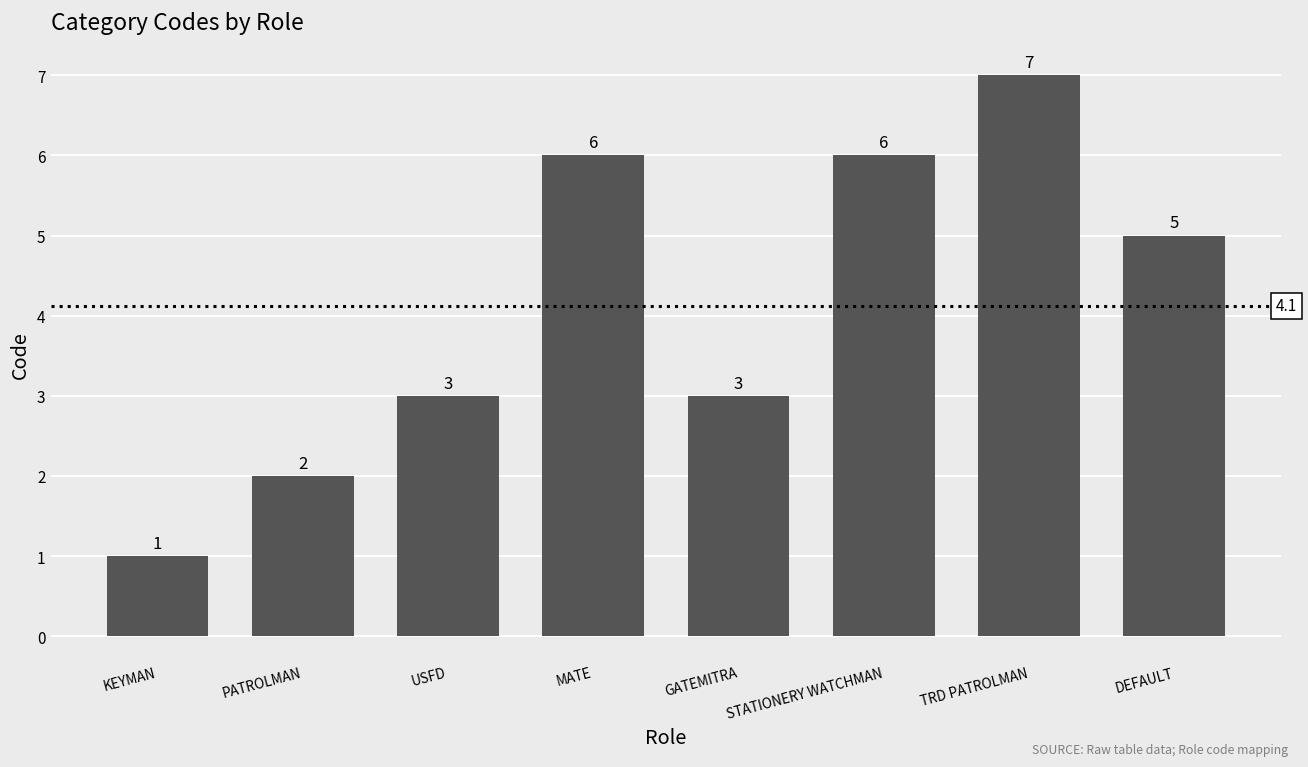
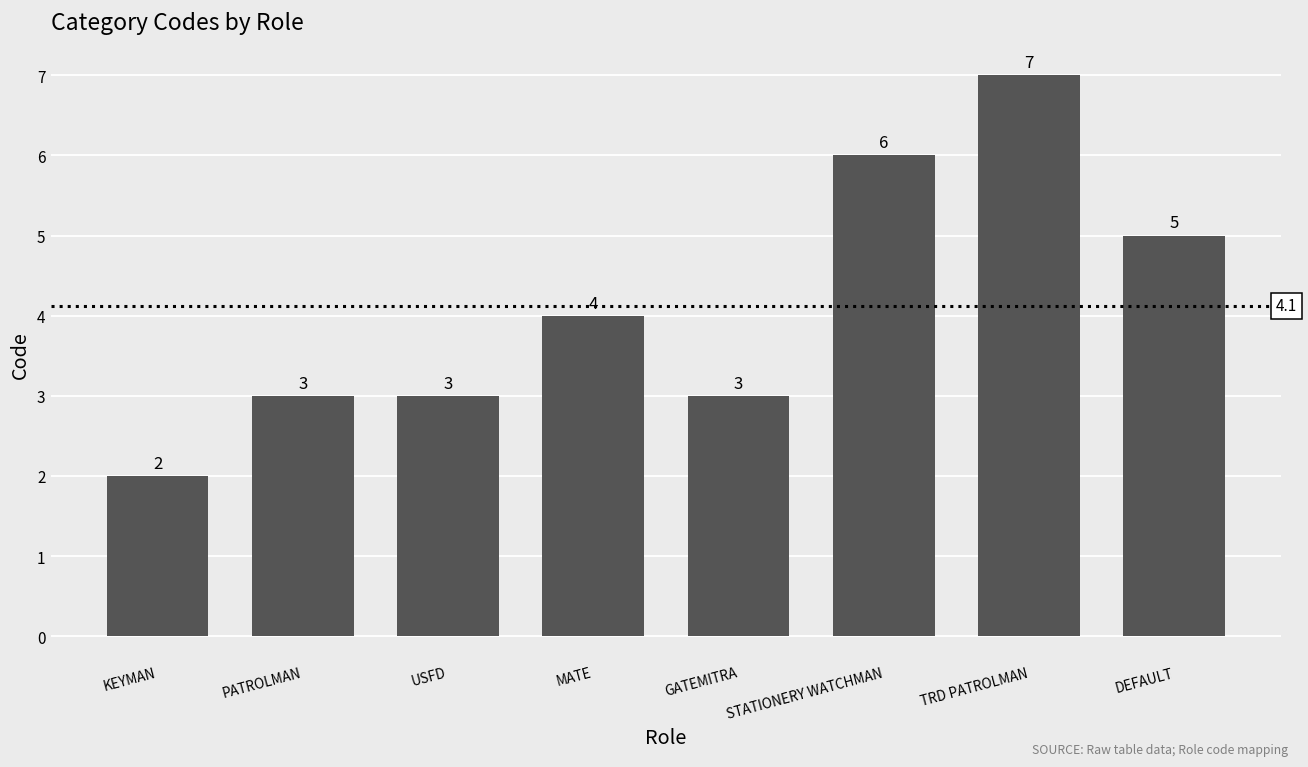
KEYMAN: 1 -> 2
PATROLMAN: 2 -> 3
MATE: 6 -> 4
